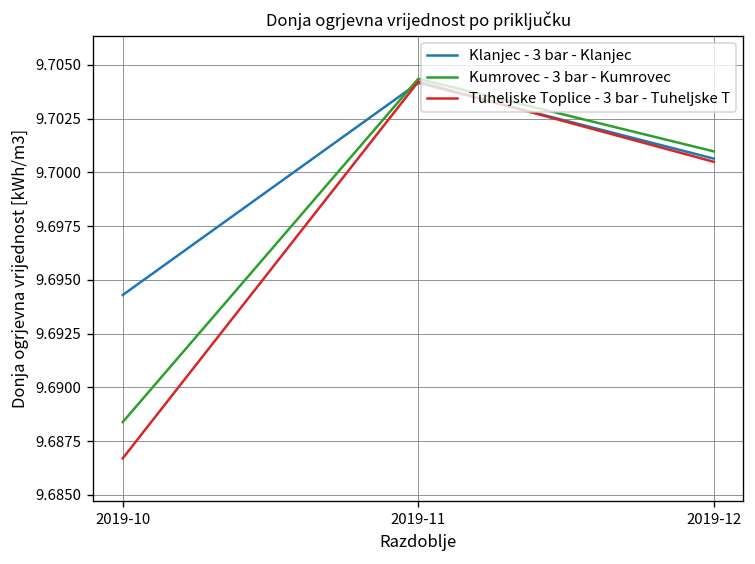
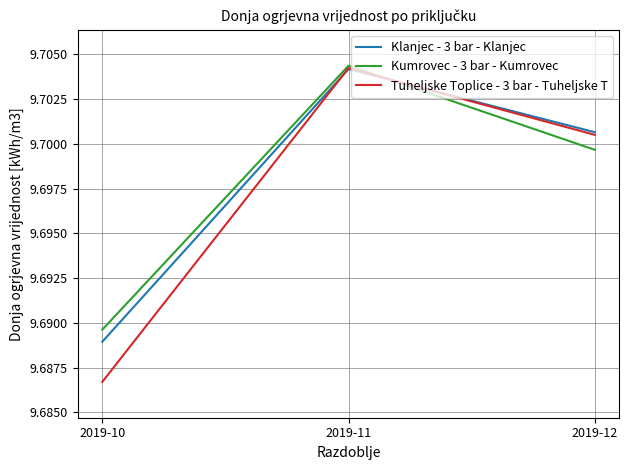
Klanjec - 3 bar - Klanjec, 2019-10: 9.6943 -> 9.6889
Kumrovec - 3 bar - Kumrovec, 2019-10: 9.6884 -> 9.6896
Kumrovec - 3 bar - Kumrovec, 2019-12: 9.7010 -> 9.6997
